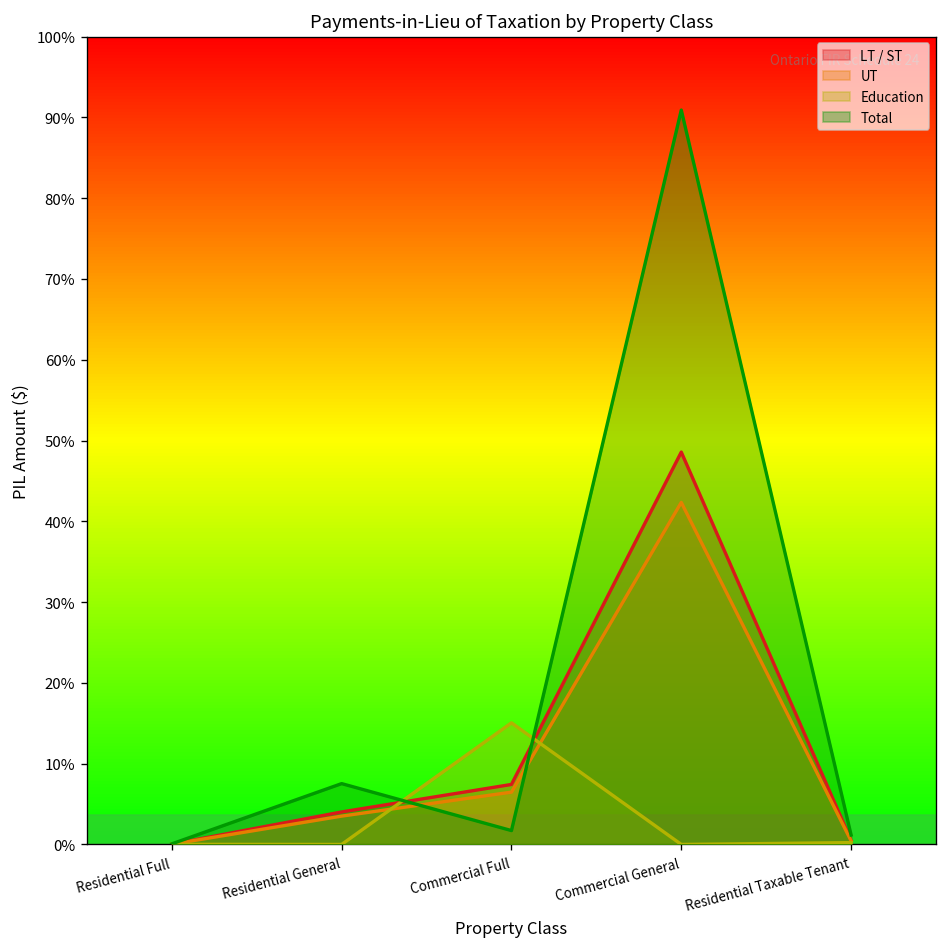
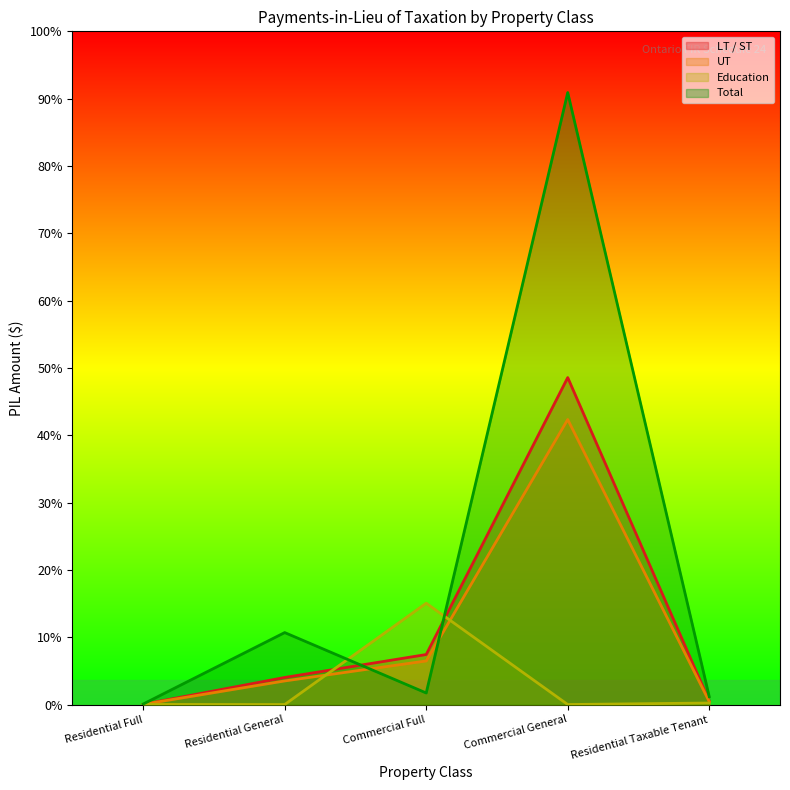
Total, Residential General: 8% -> 11%
